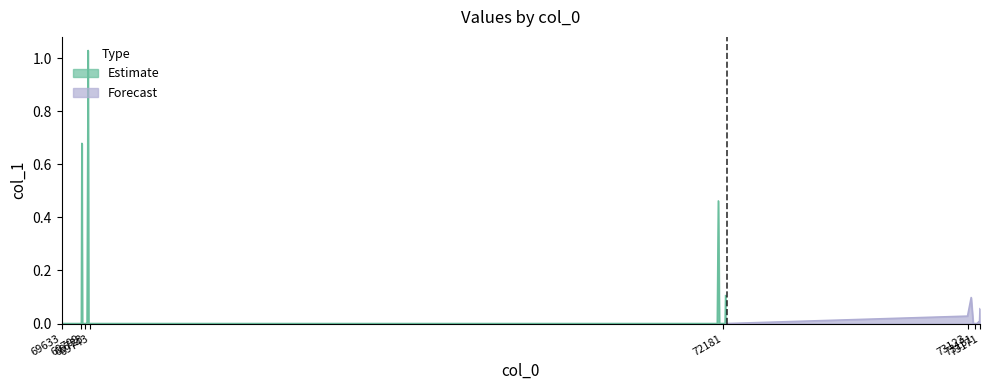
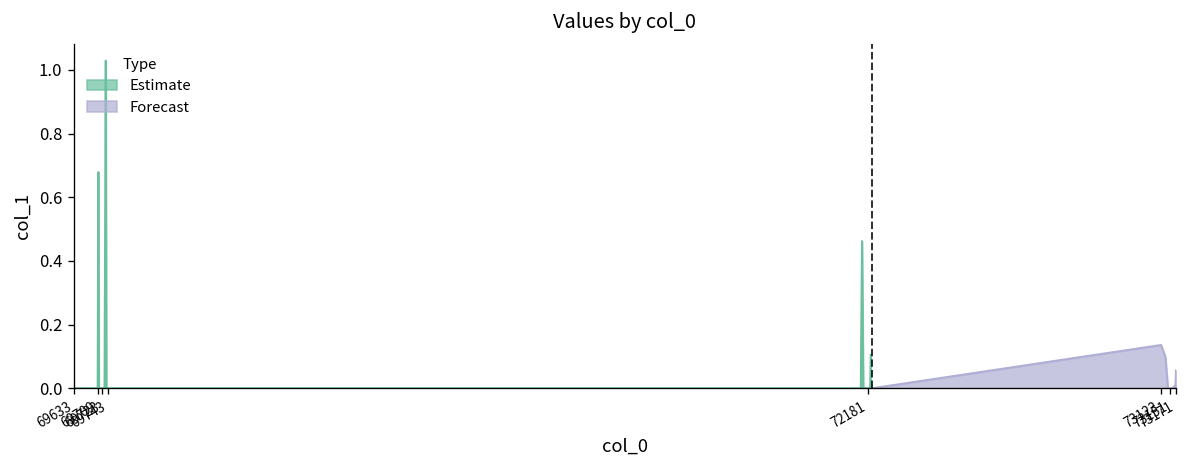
Forecast, 73123: 0.03 -> 0.14
